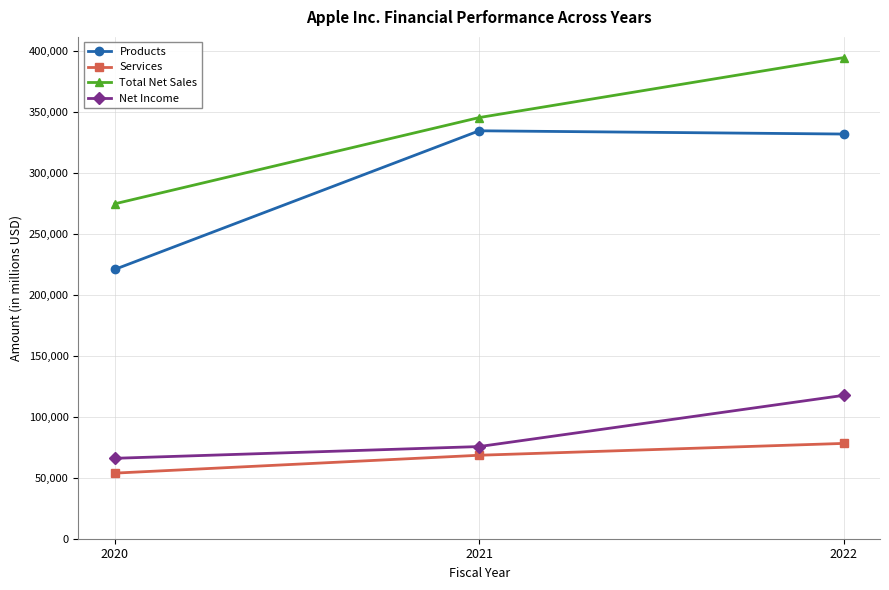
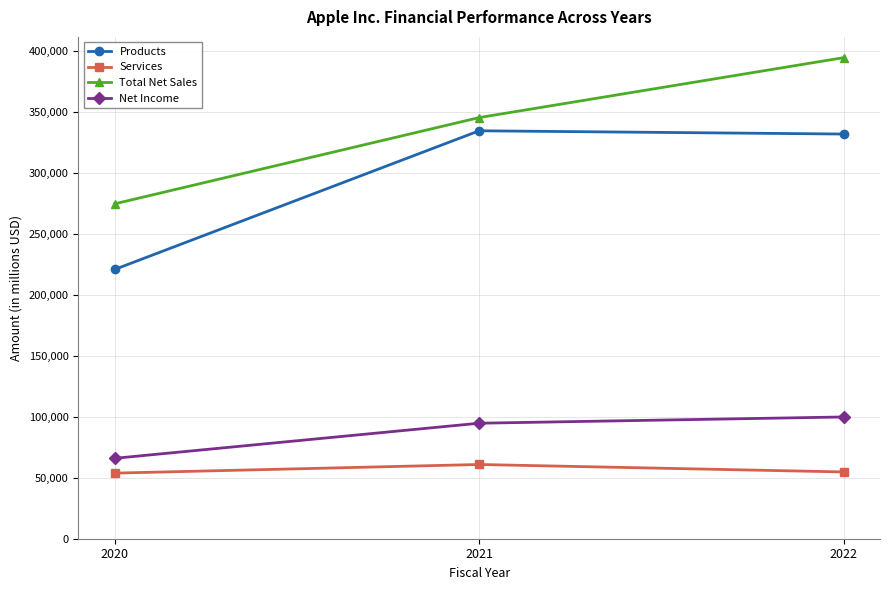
Services, 2021: 68,000 -> 61,000
Net Income, 2021: 76,000 -> 95,000
Services, 2022: 78,000 -> 55,000
Net Income, 2022: 118,000 -> 100,000
